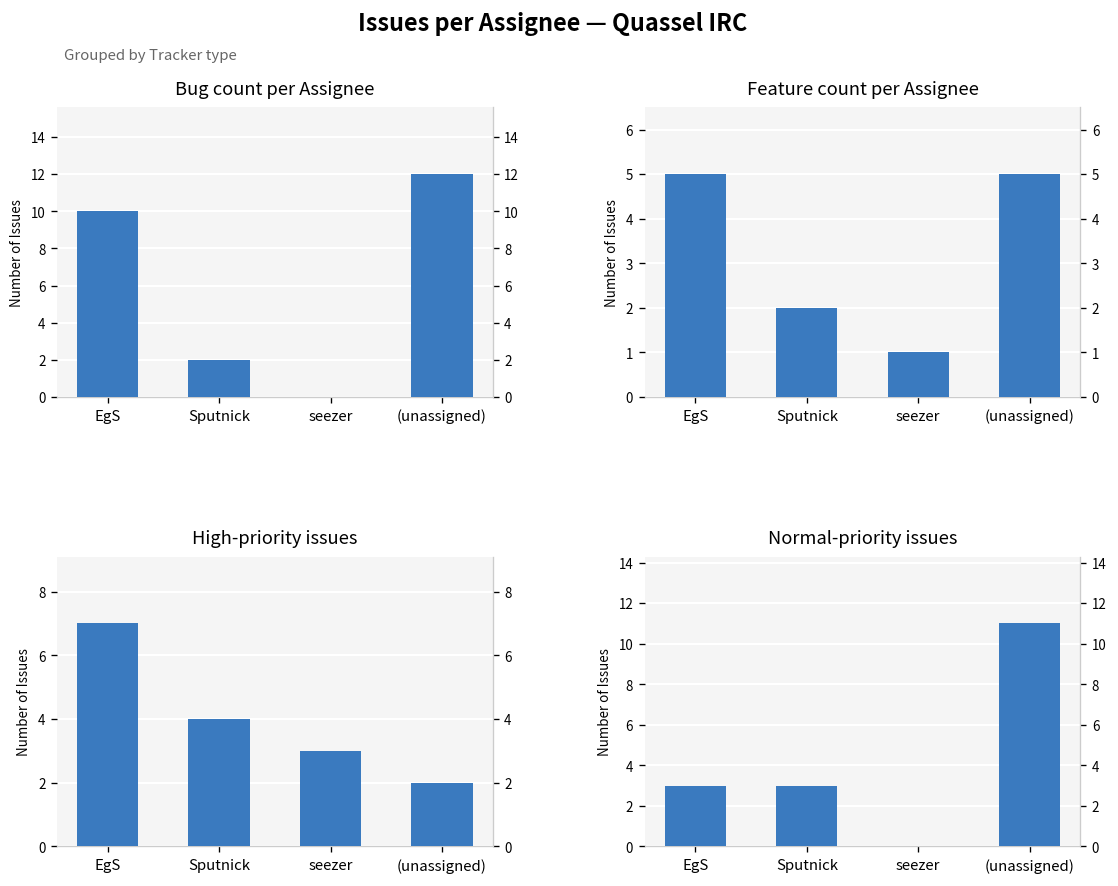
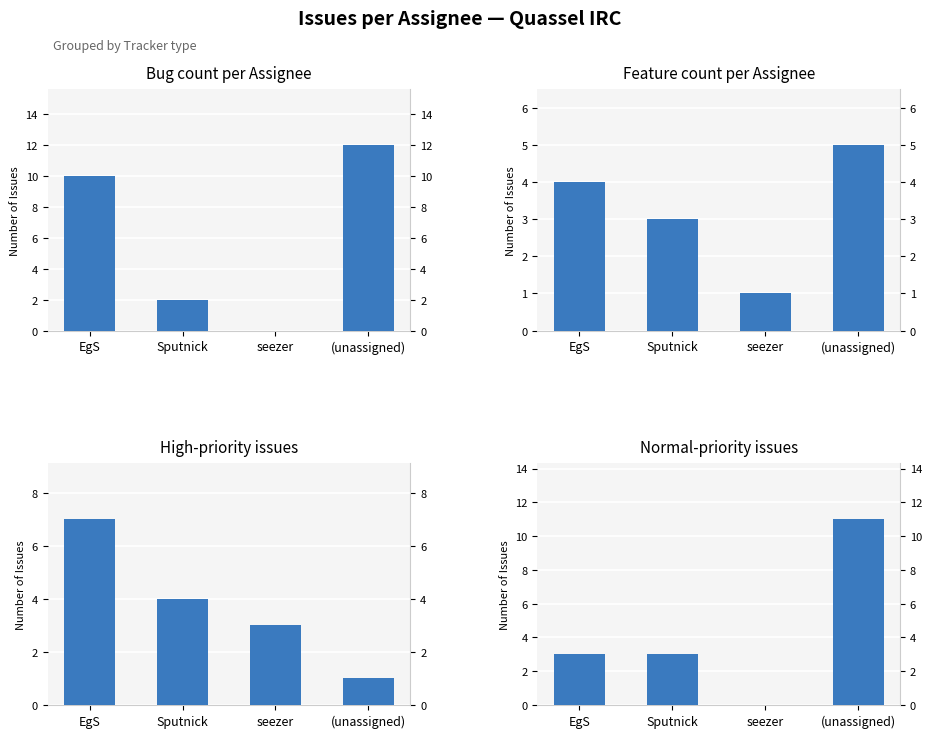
Feature count per Assignee, EgS: 5 -> 4
Feature count per Assignee, Sputnick: 2 -> 3
High-priority issues, (unassigned): 2 -> 1
